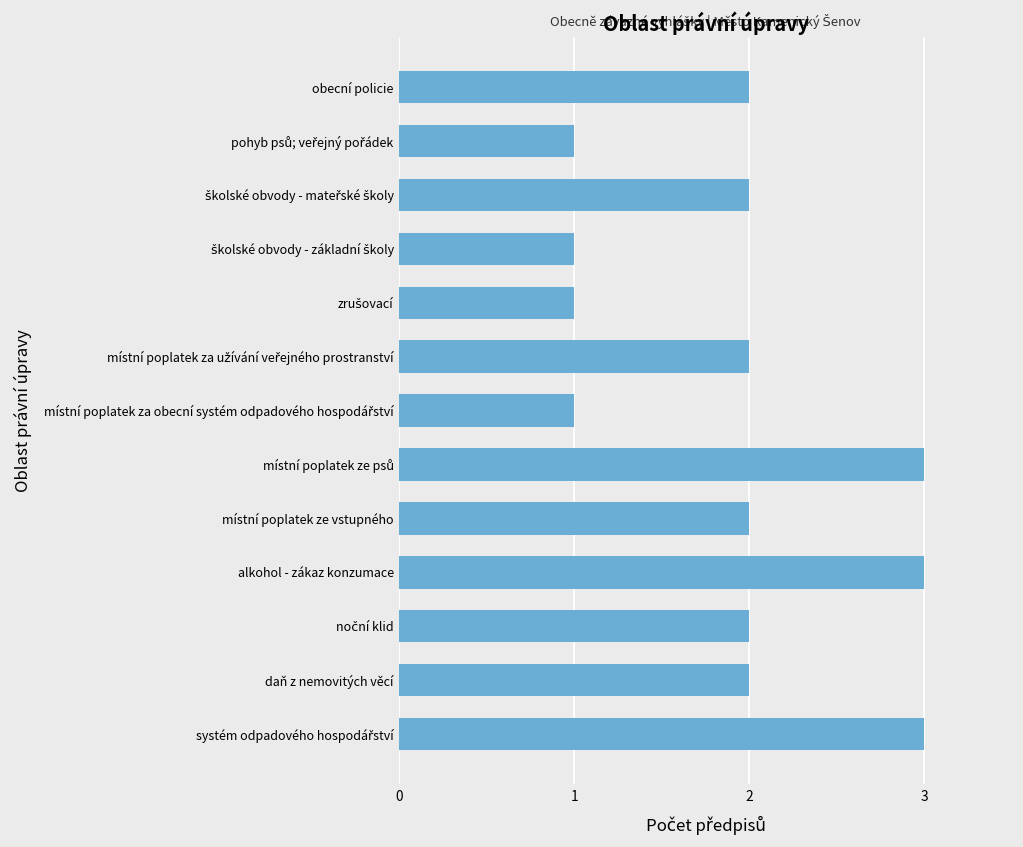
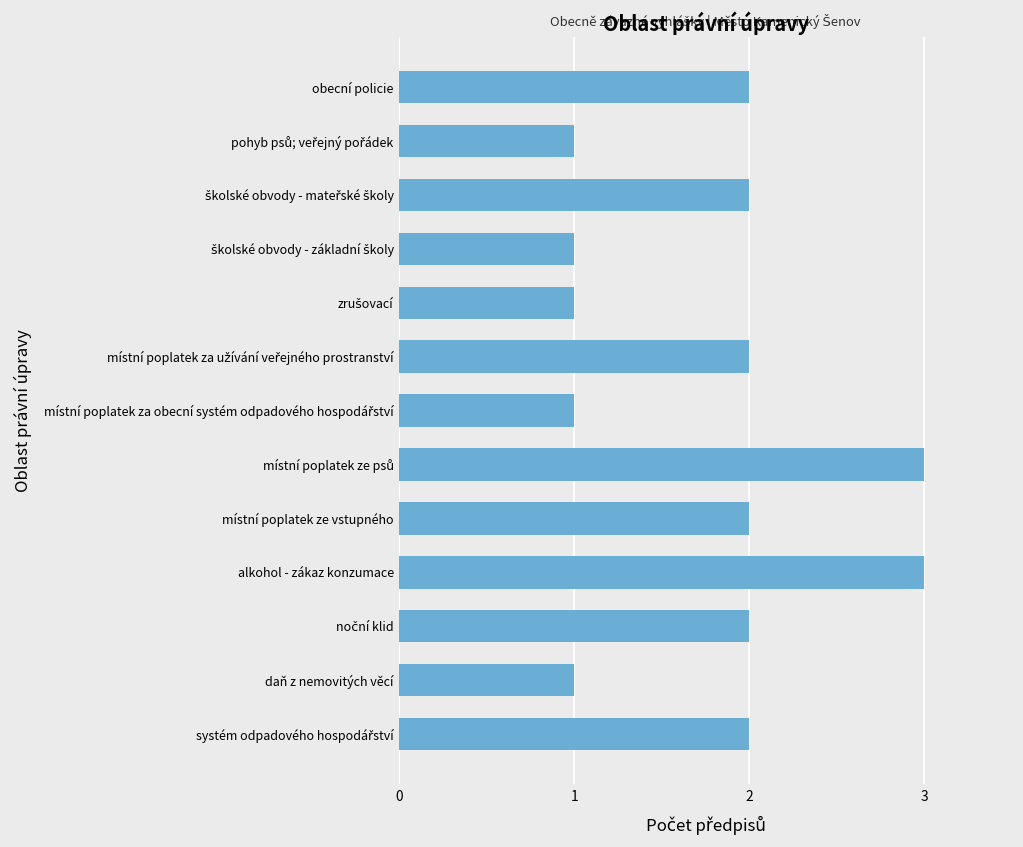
daň z nemovitých věcí: 2 -> 1
systém odpadového hospodářství: 3 -> 2
